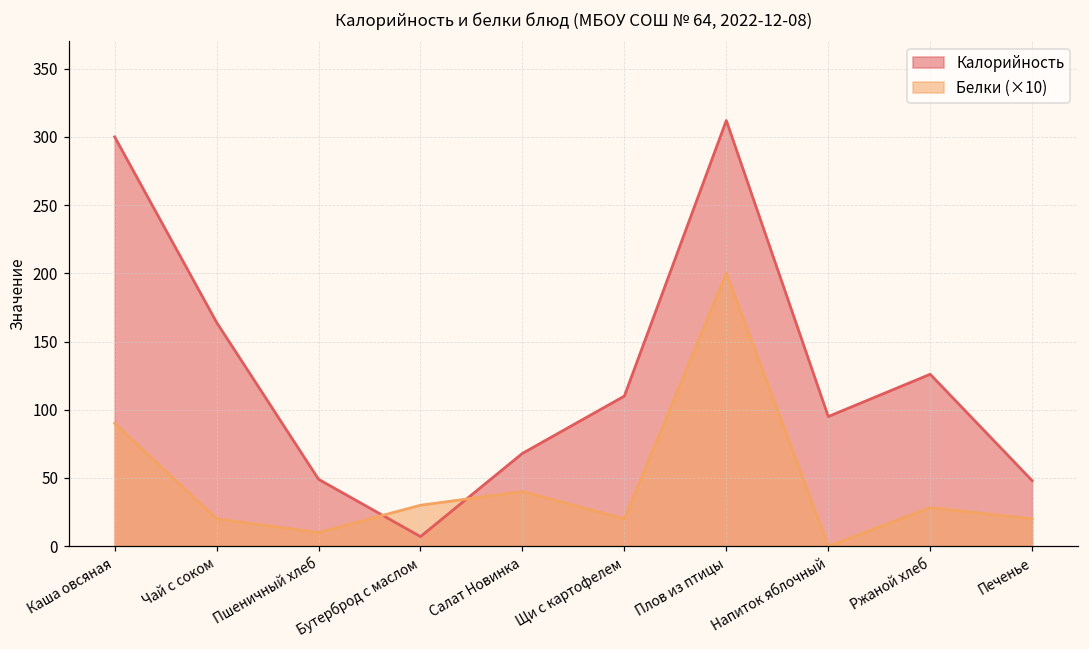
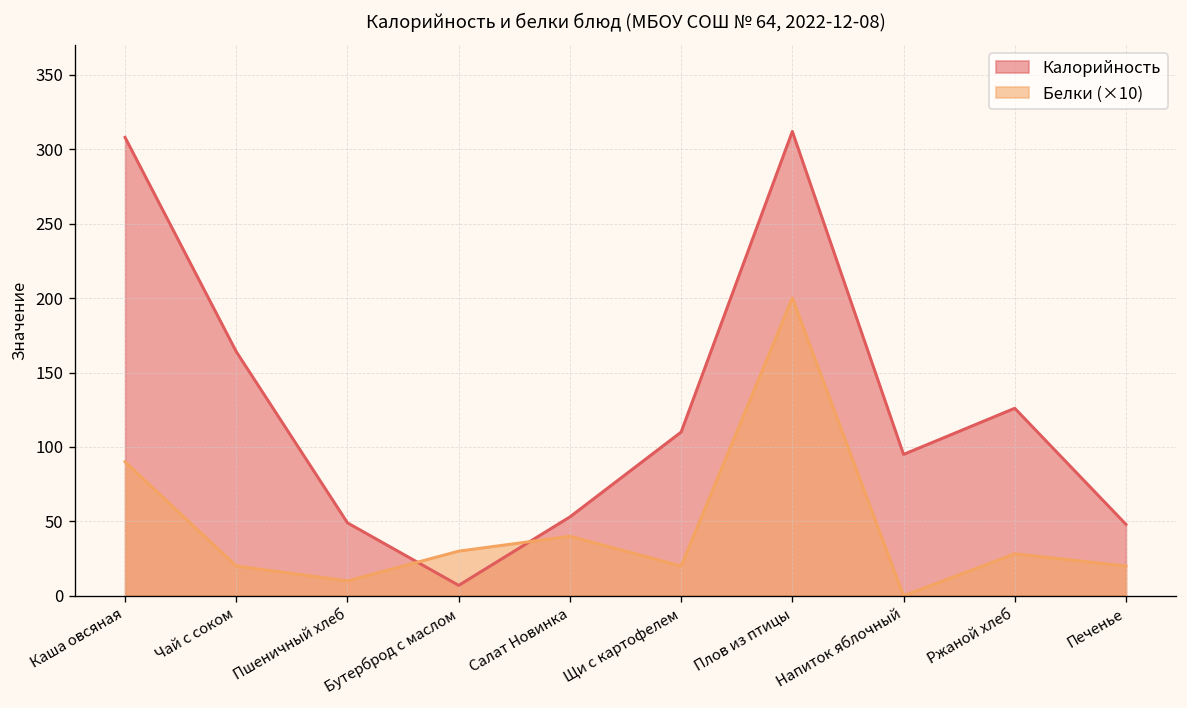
Калорийность, Каша овсяная: 300 -> 308
Калорийность, Салат Новинка: 68 -> 53
